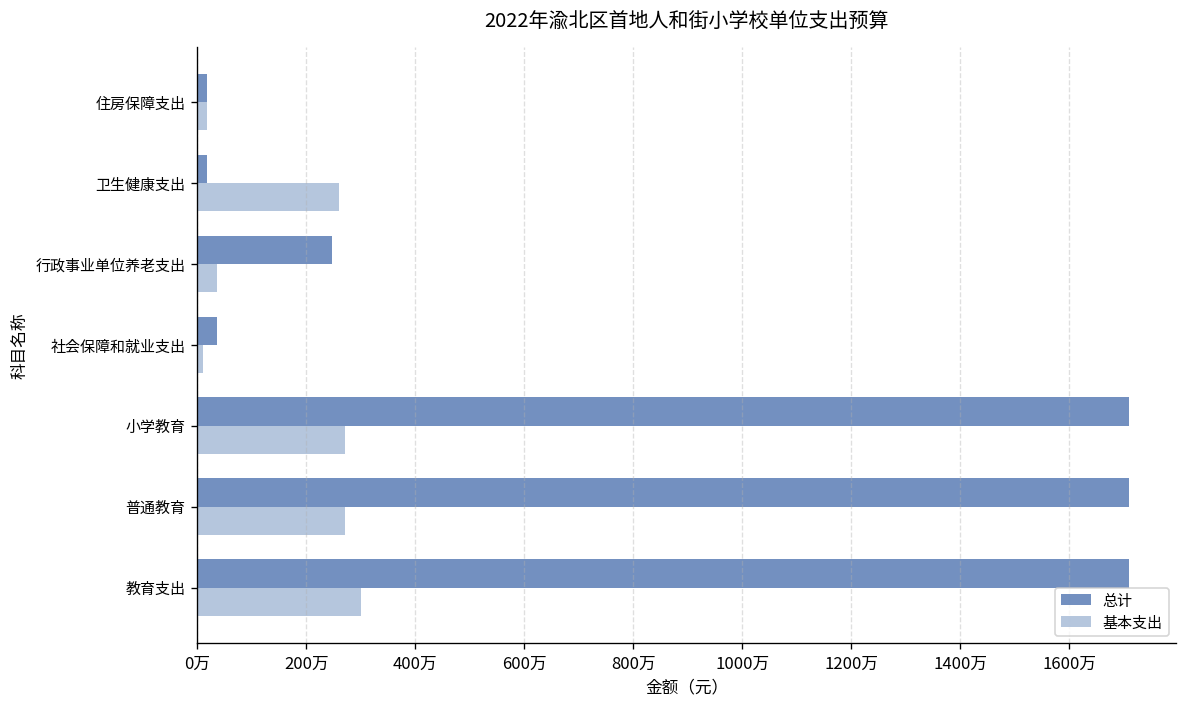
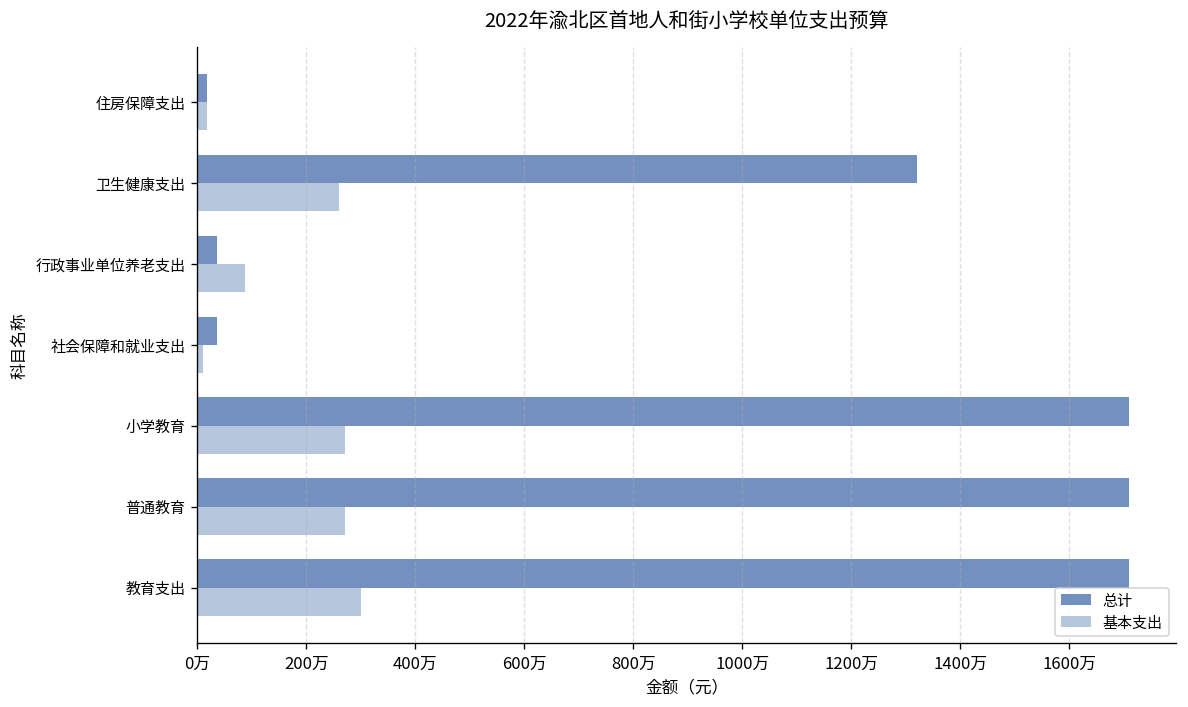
总计, 卫生健康支出: 20万 -> 1320万
总计, 行政事业单位养老支出: 250万 -> 40万
基本支出, 行政事业单位养老支出: 40万 -> 90万
